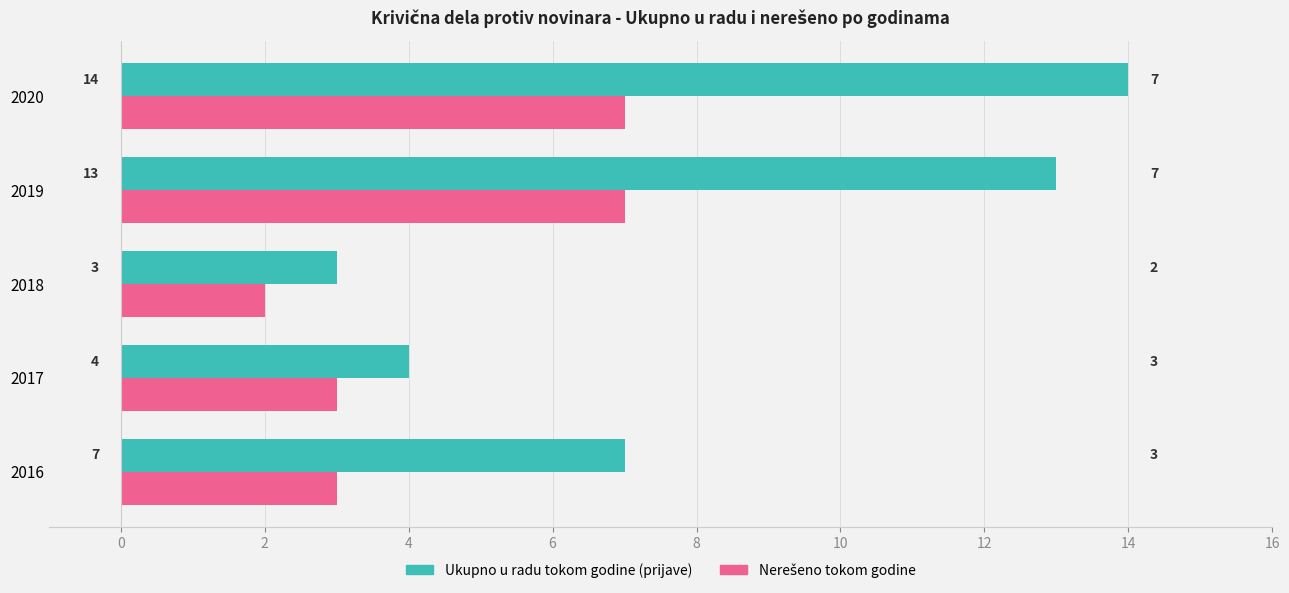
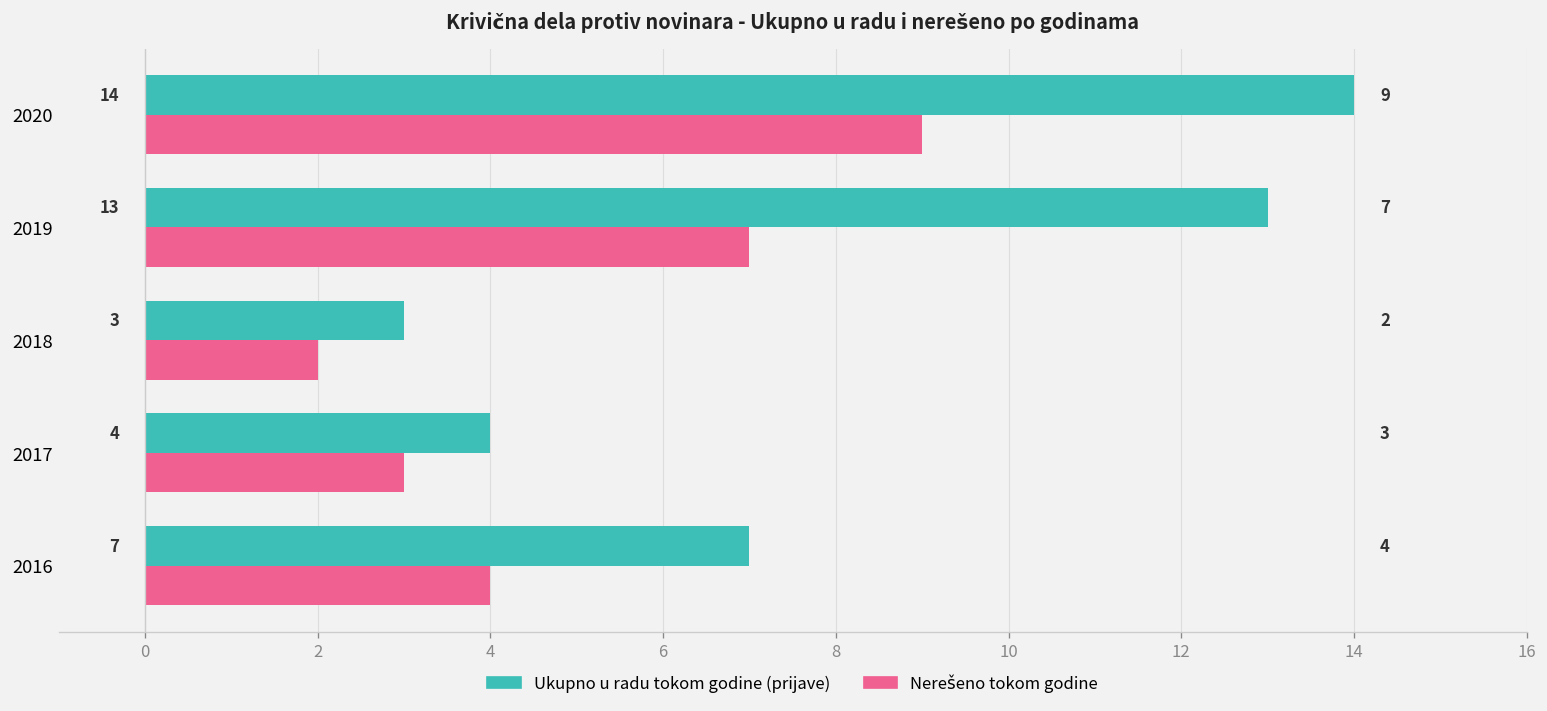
Nerešeno tokom godine, 2020: 7 -> 9
Nerešeno tokom godine, 2016: 3 -> 4
